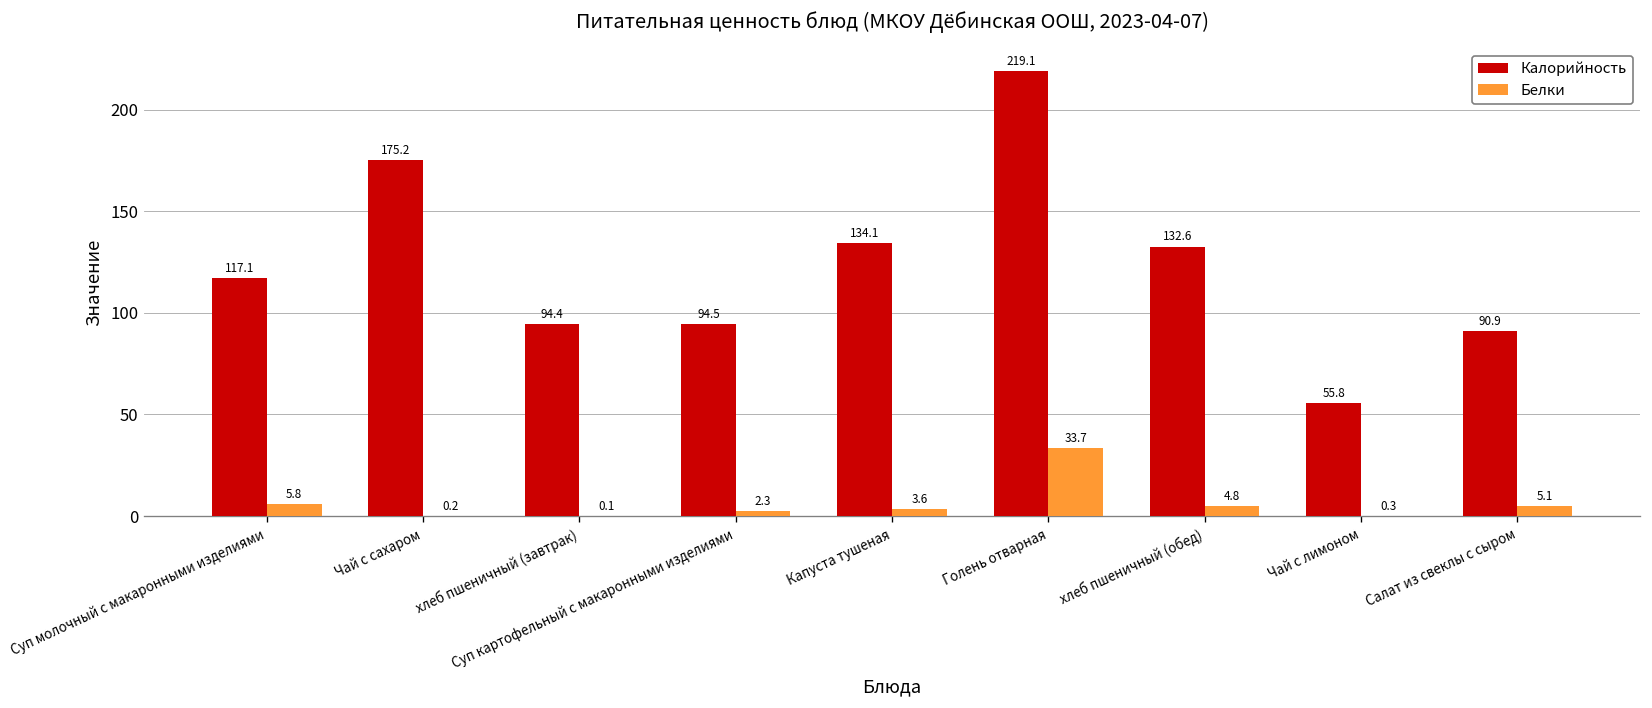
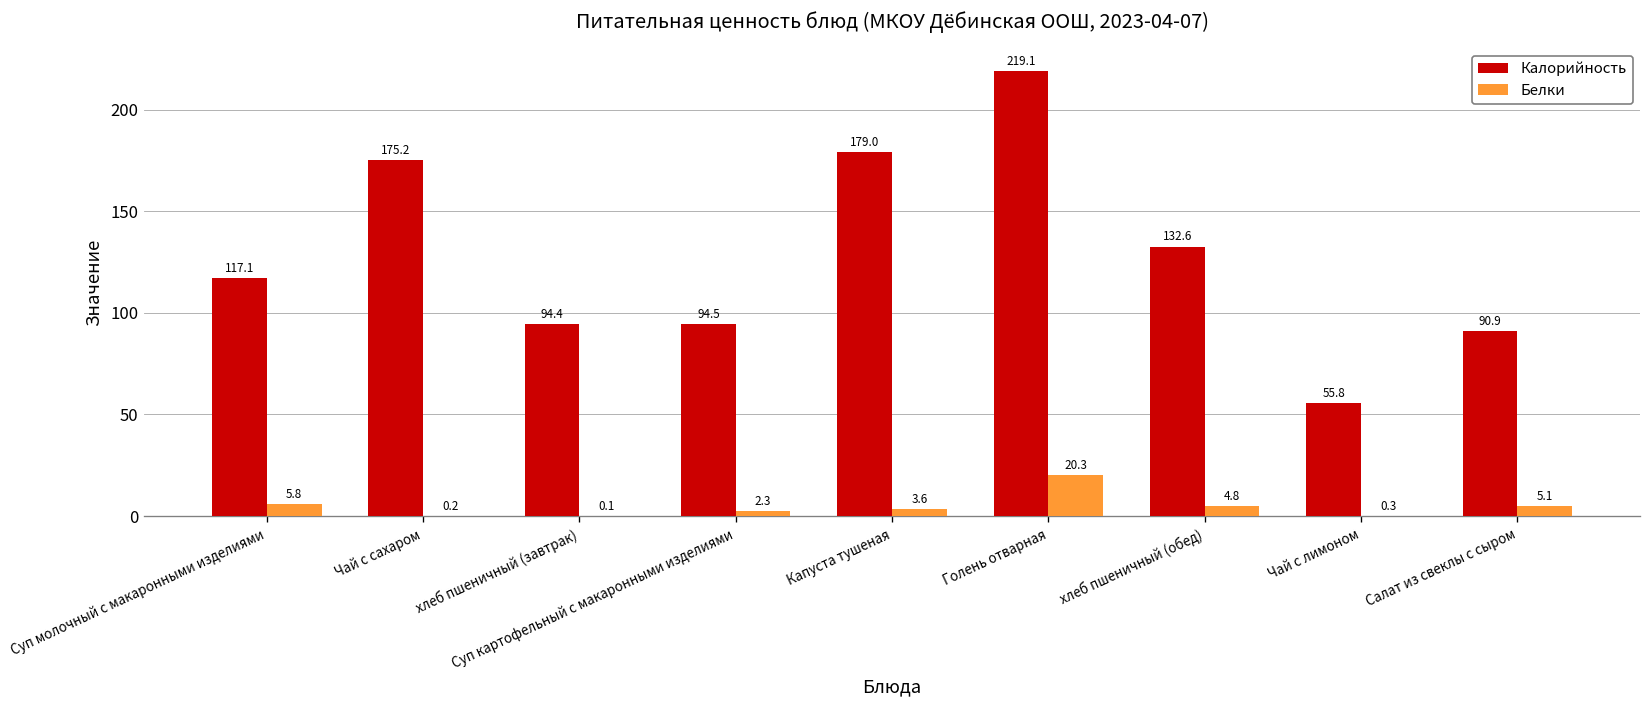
Калорийность, Капуста тушеная: 134.1 -> 179.0
Белки, Голень отварная: 33.7 -> 20.3
